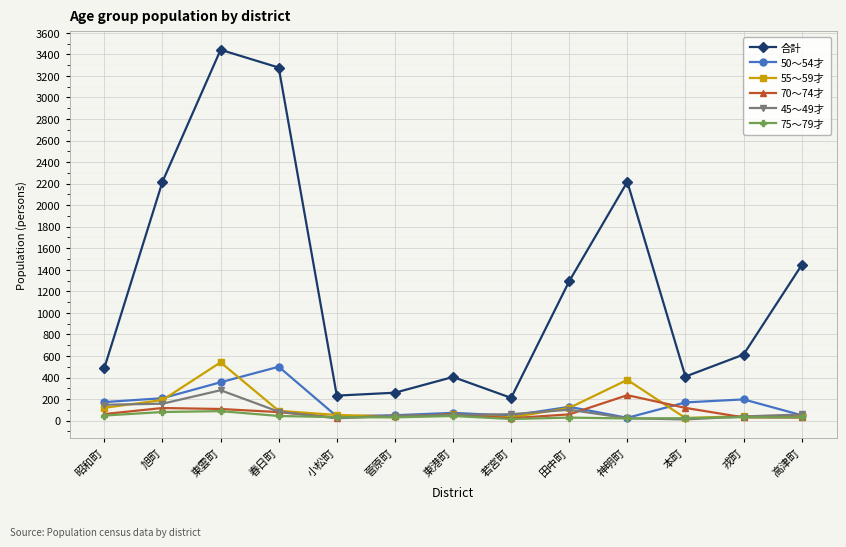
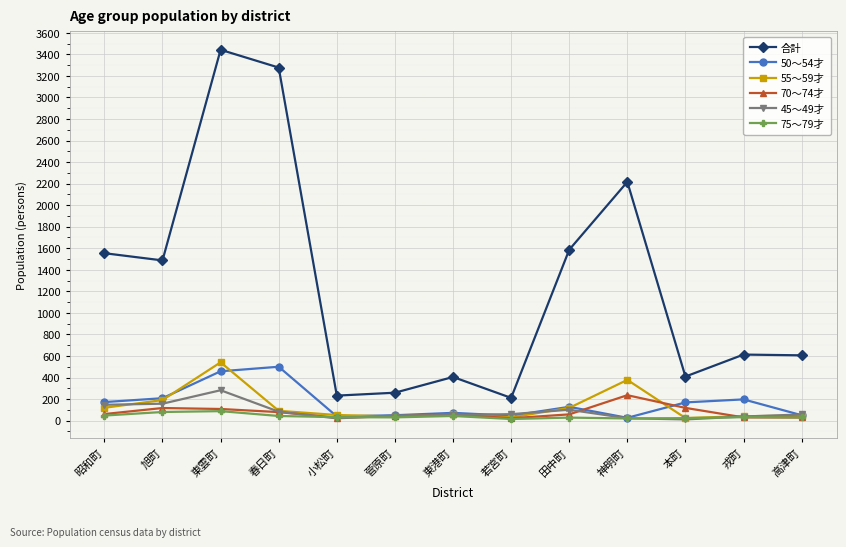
合計, 昭和町: 490 -> 1550
合計, 旭町: 2220 -> 1490
50～54才, 東雲町: 360 -> 460
合計, 田中町: 1290 -> 1590
合計, 高津町: 1440 -> 610
